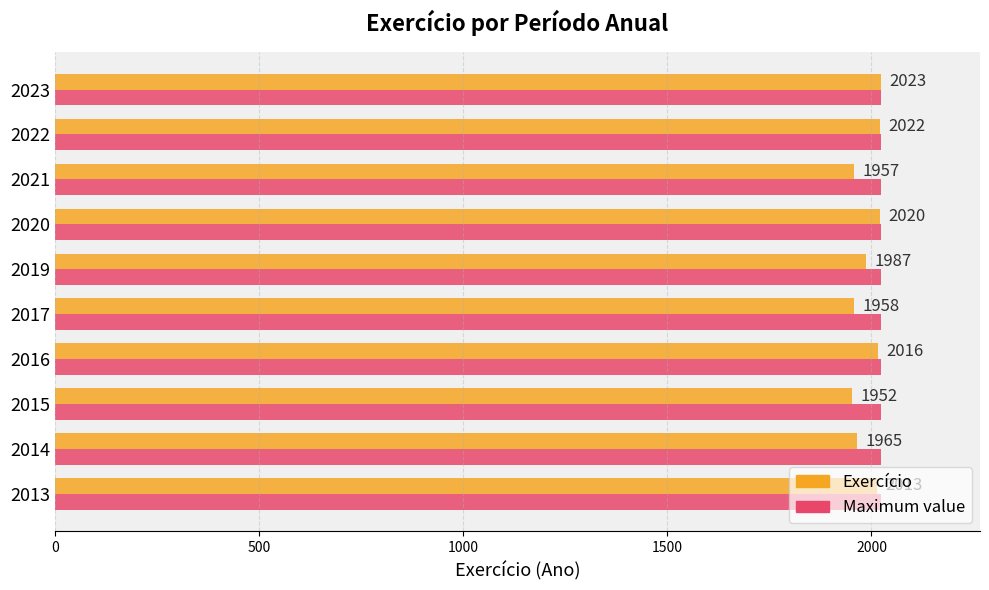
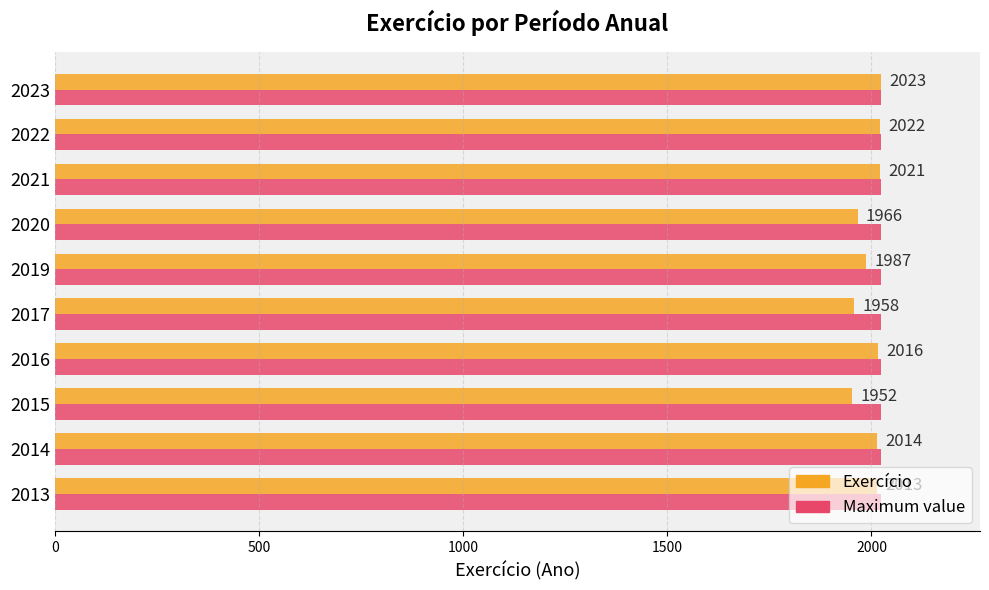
Exercício, 2021: 1957 -> 2021
Exercício, 2020: 2020 -> 1966
Exercício, 2014: 1965 -> 2014
